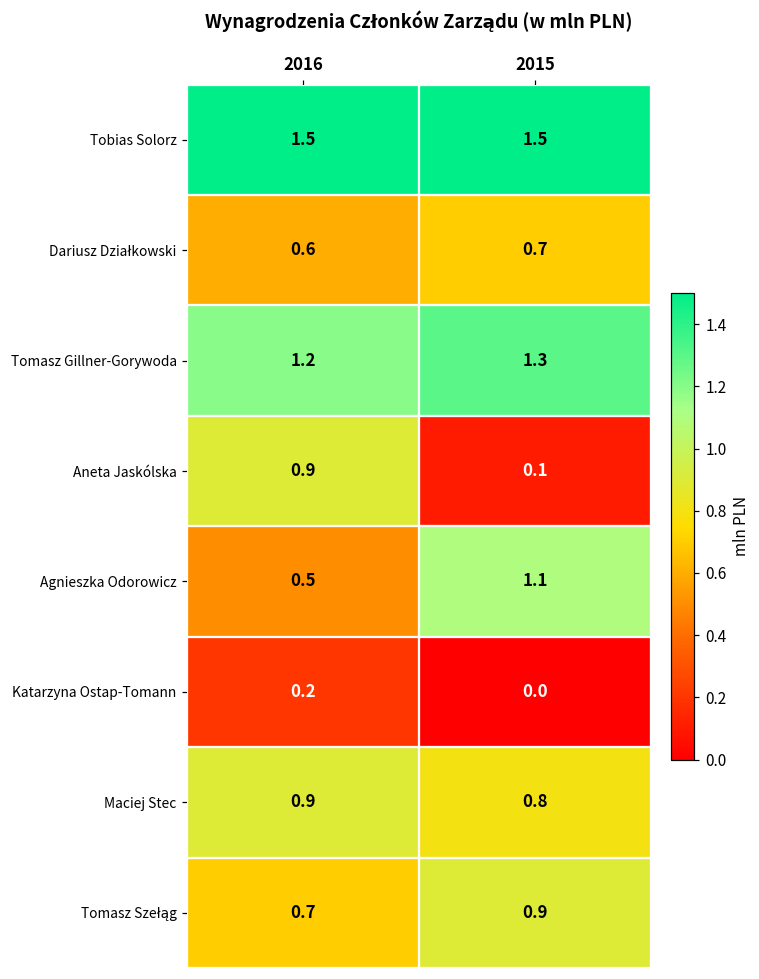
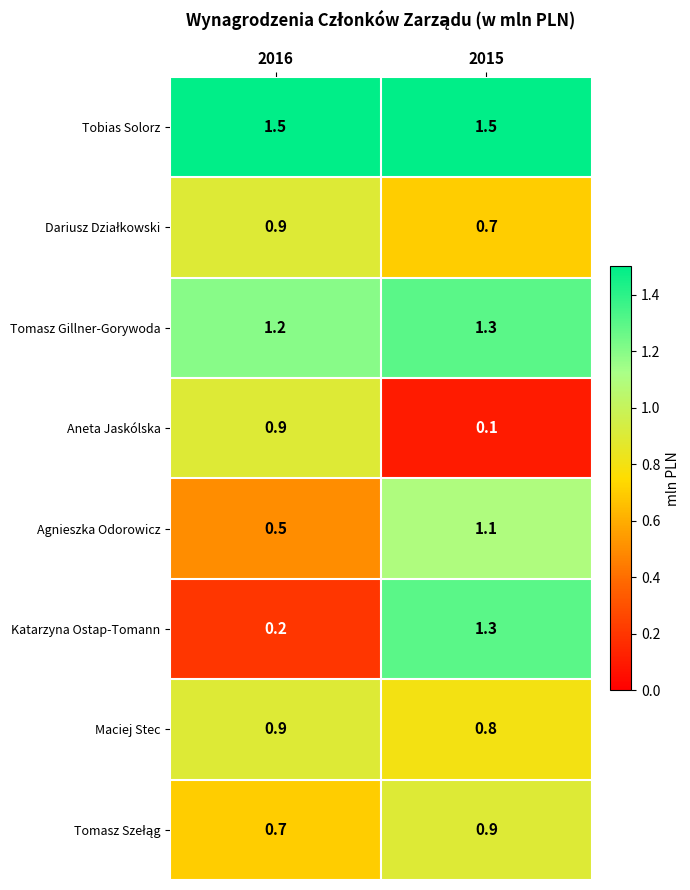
Dariusz Działkowski, 2016: 0.6 -> 0.9
Katarzyna Ostap-Tomann, 2015: 0.0 -> 1.3
